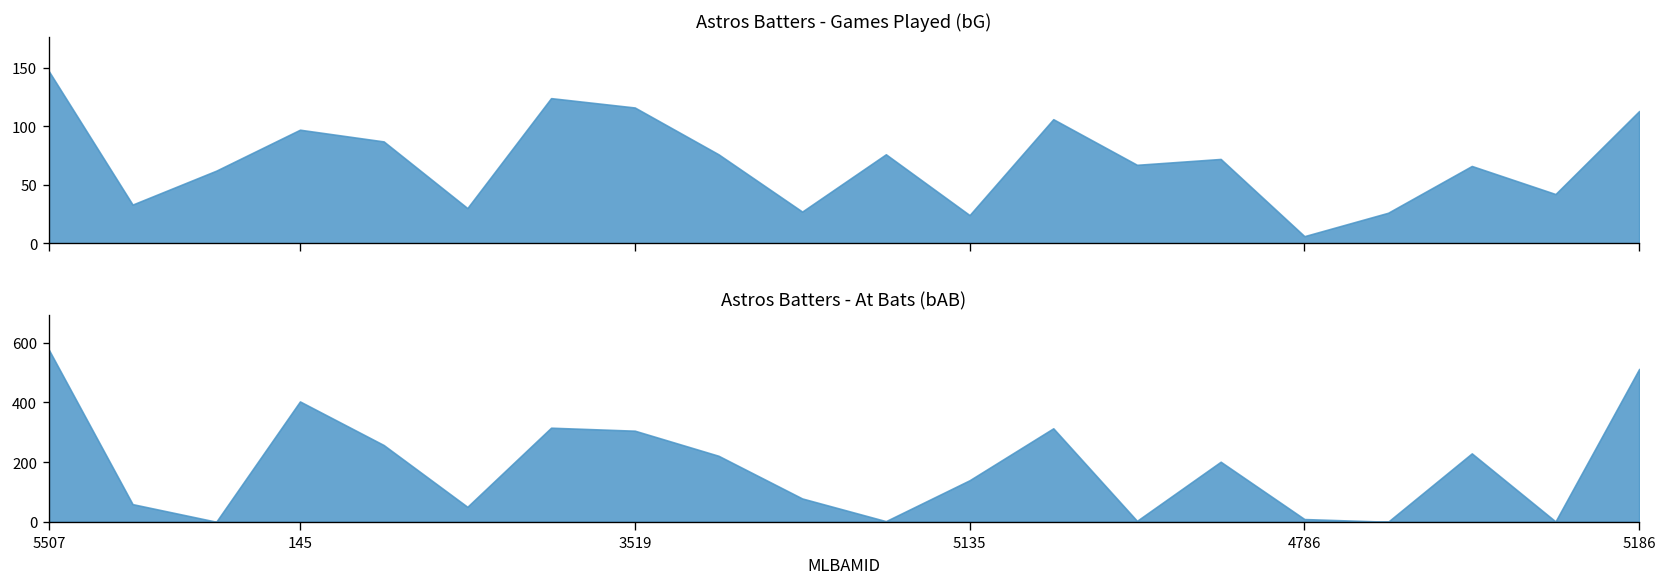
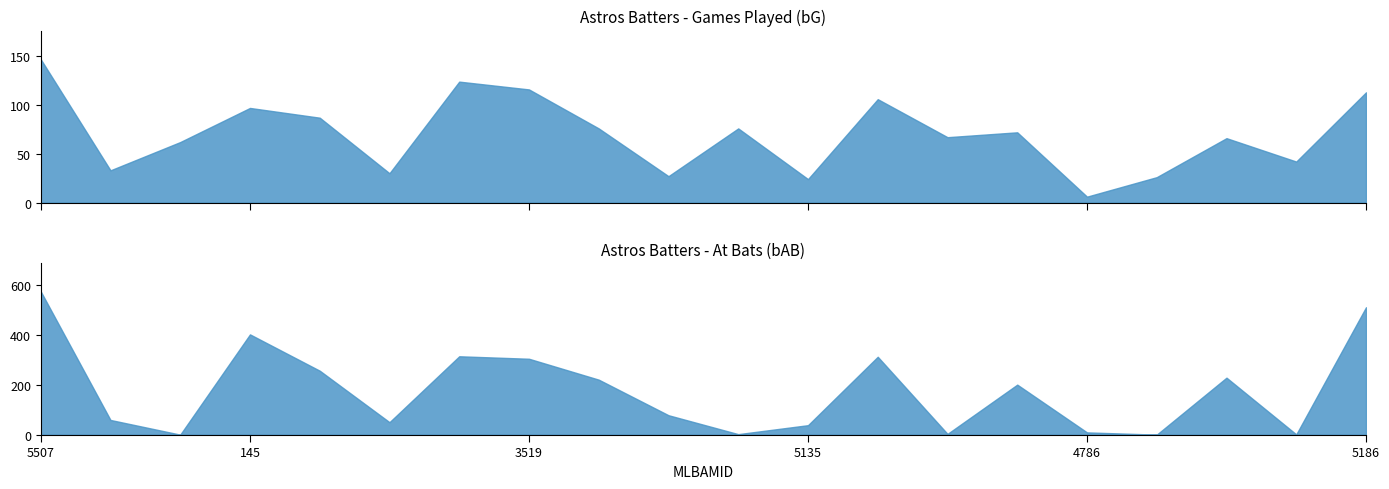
Astros Batters - At Bats (bAB), 5135: 140 -> 40
